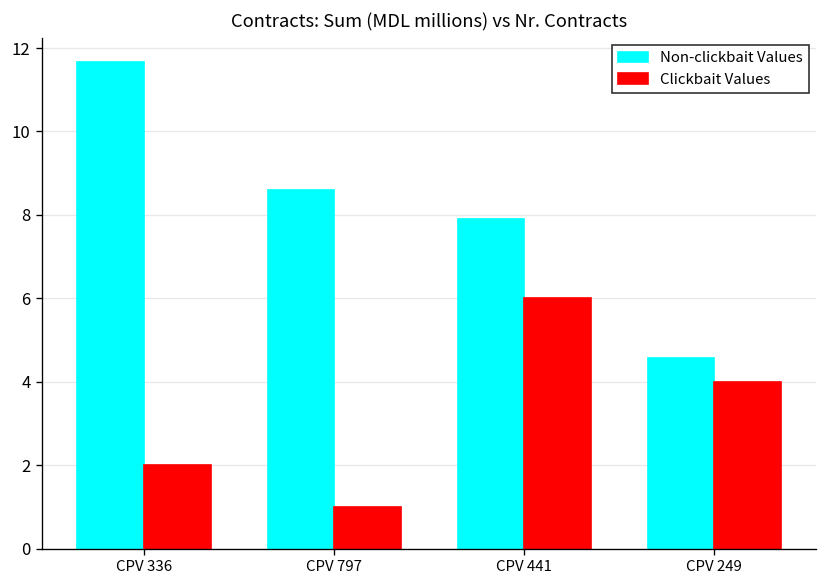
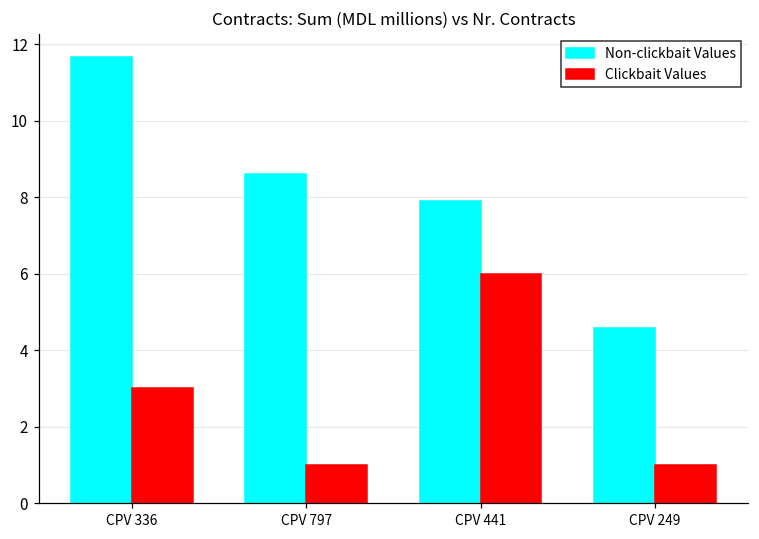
Clickbait Values, CPV 336: 2 -> 3
Clickbait Values, CPV 249: 4 -> 1
